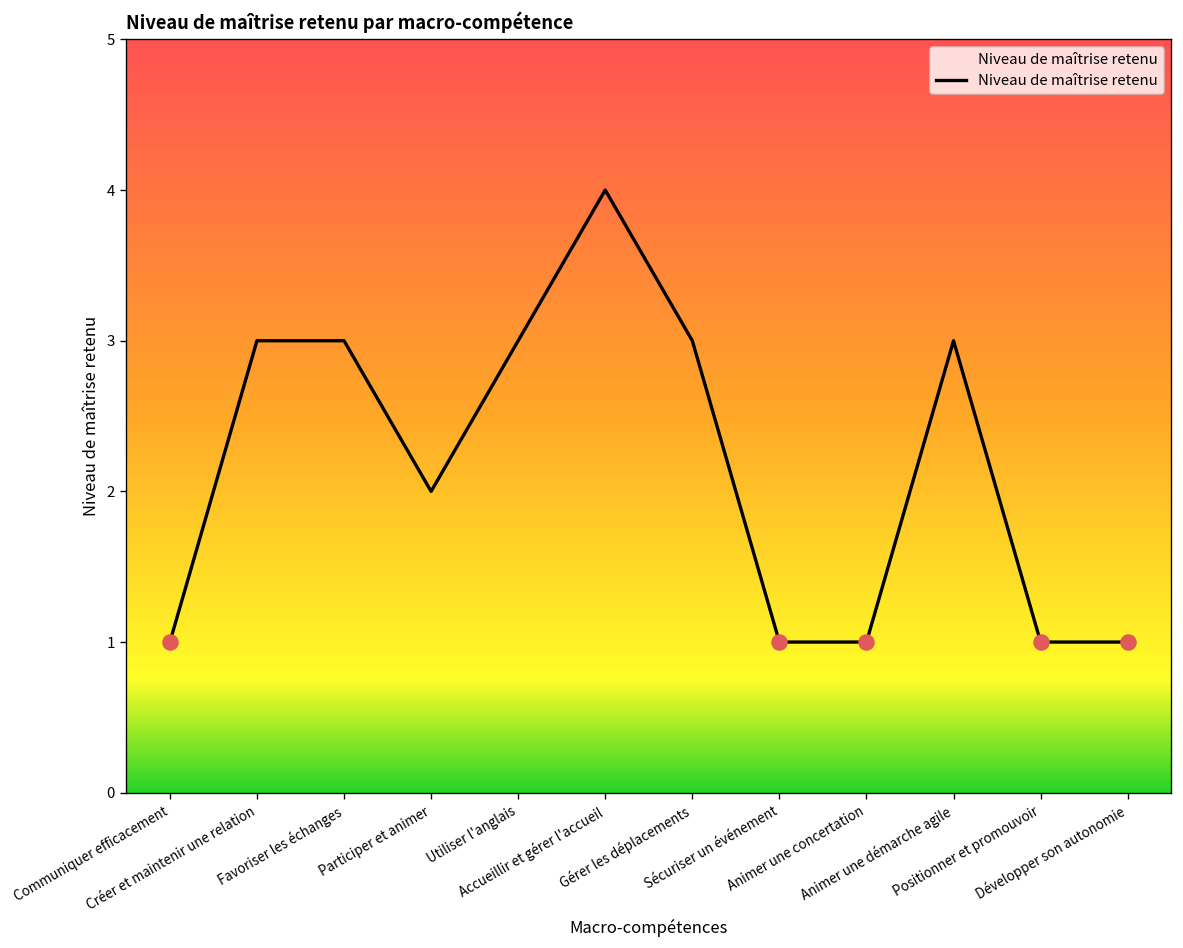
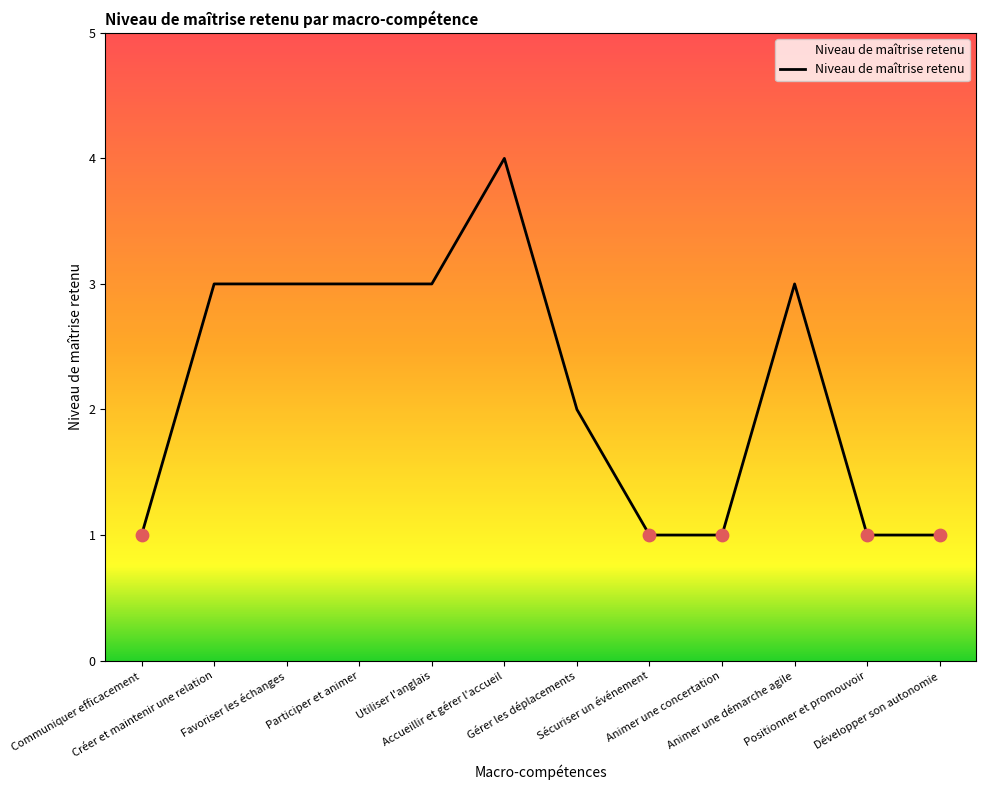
Niveau de maîtrise retenu, Participer et animer: 2 -> 3
Niveau de maîtrise retenu, Gérer les déplacements: 3 -> 2
